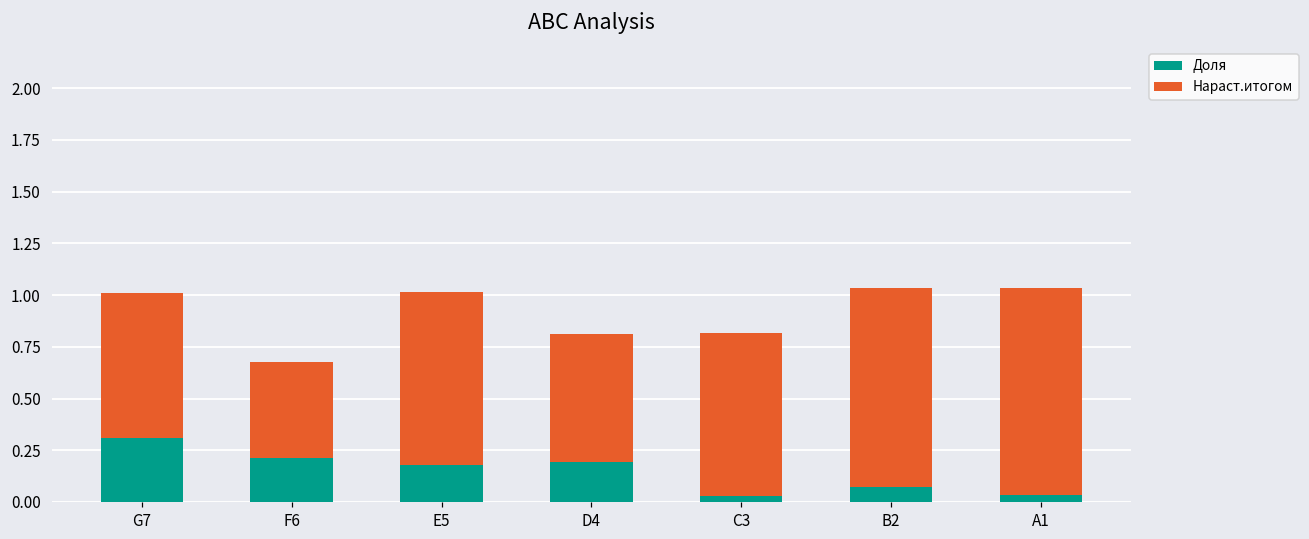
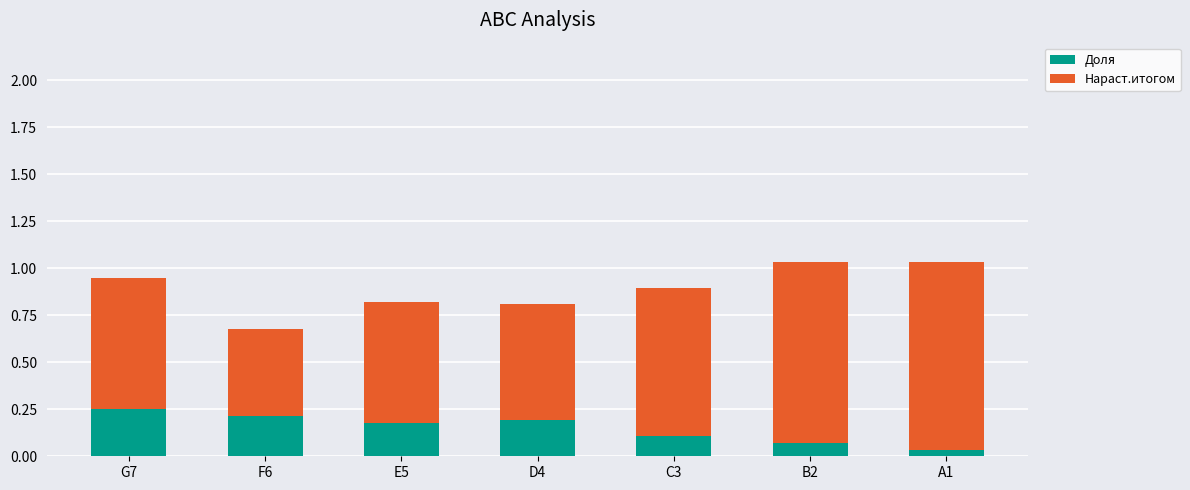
Доля, G7: 0.31 -> 0.25
Нараст.итогом, E5: 0.84 -> 0.64
Доля, C3: 0.03 -> 0.11
